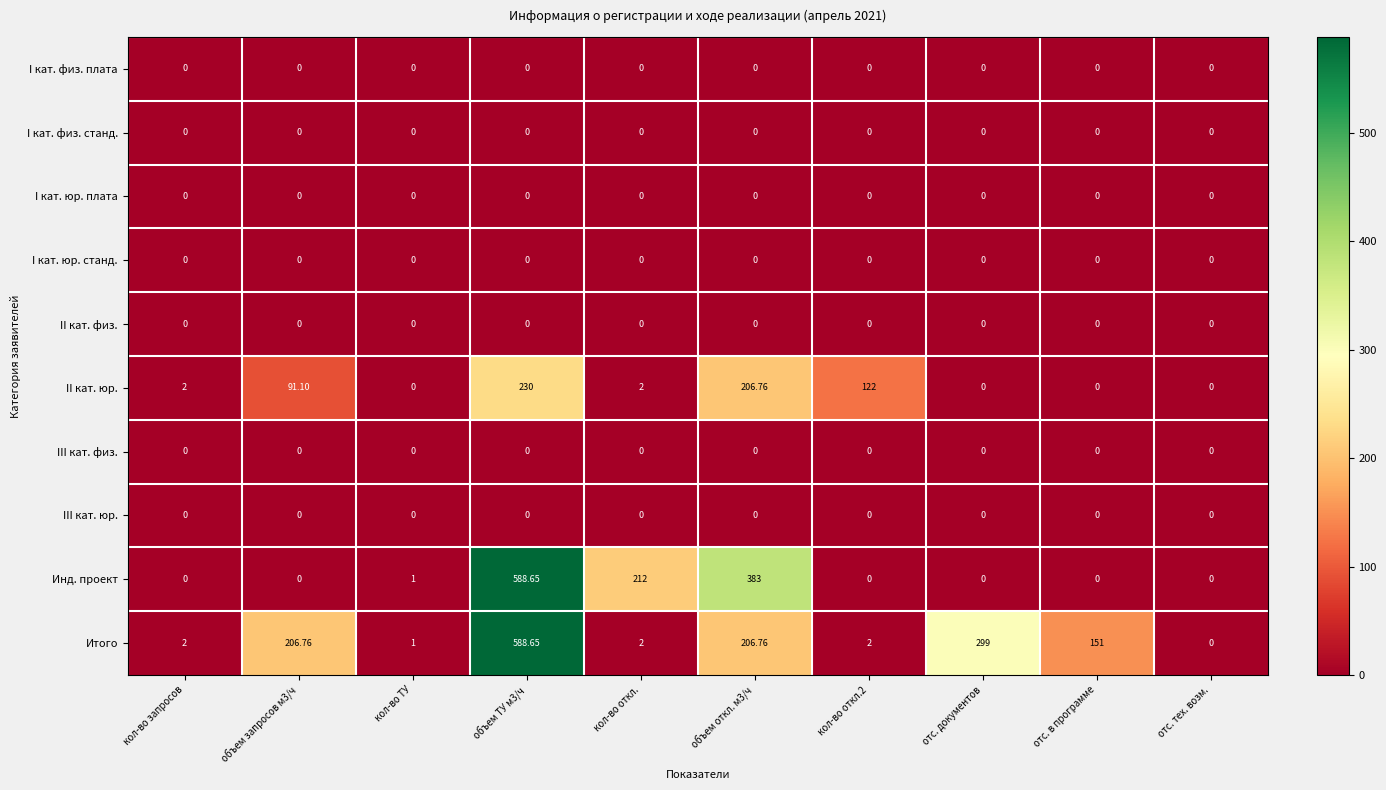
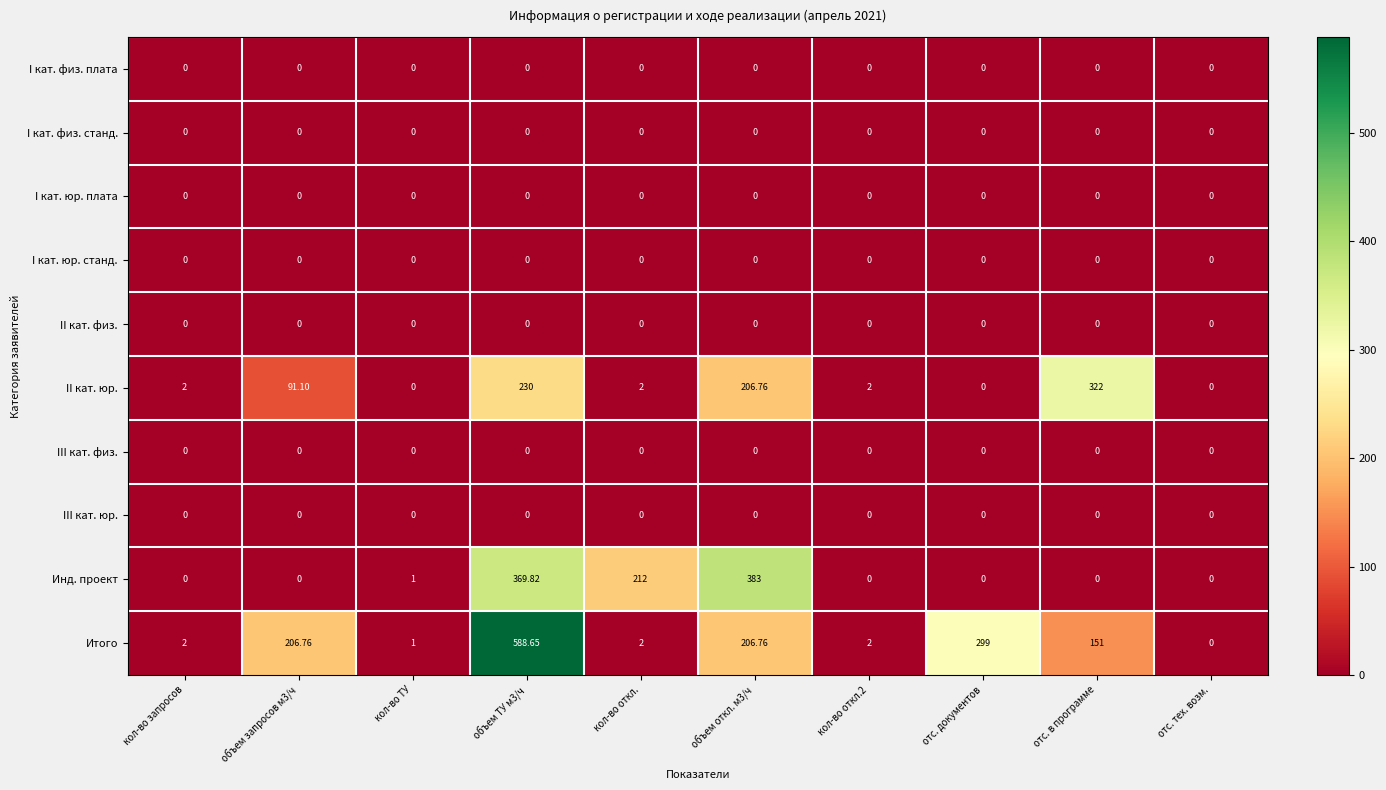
II кат. юр., кол-во откл.2: 122 -> 2
II кат. юр., отс. в программе: 0 -> 322
Инд. проект, объем ТУ м3/ч: 588.65 -> 369.82
